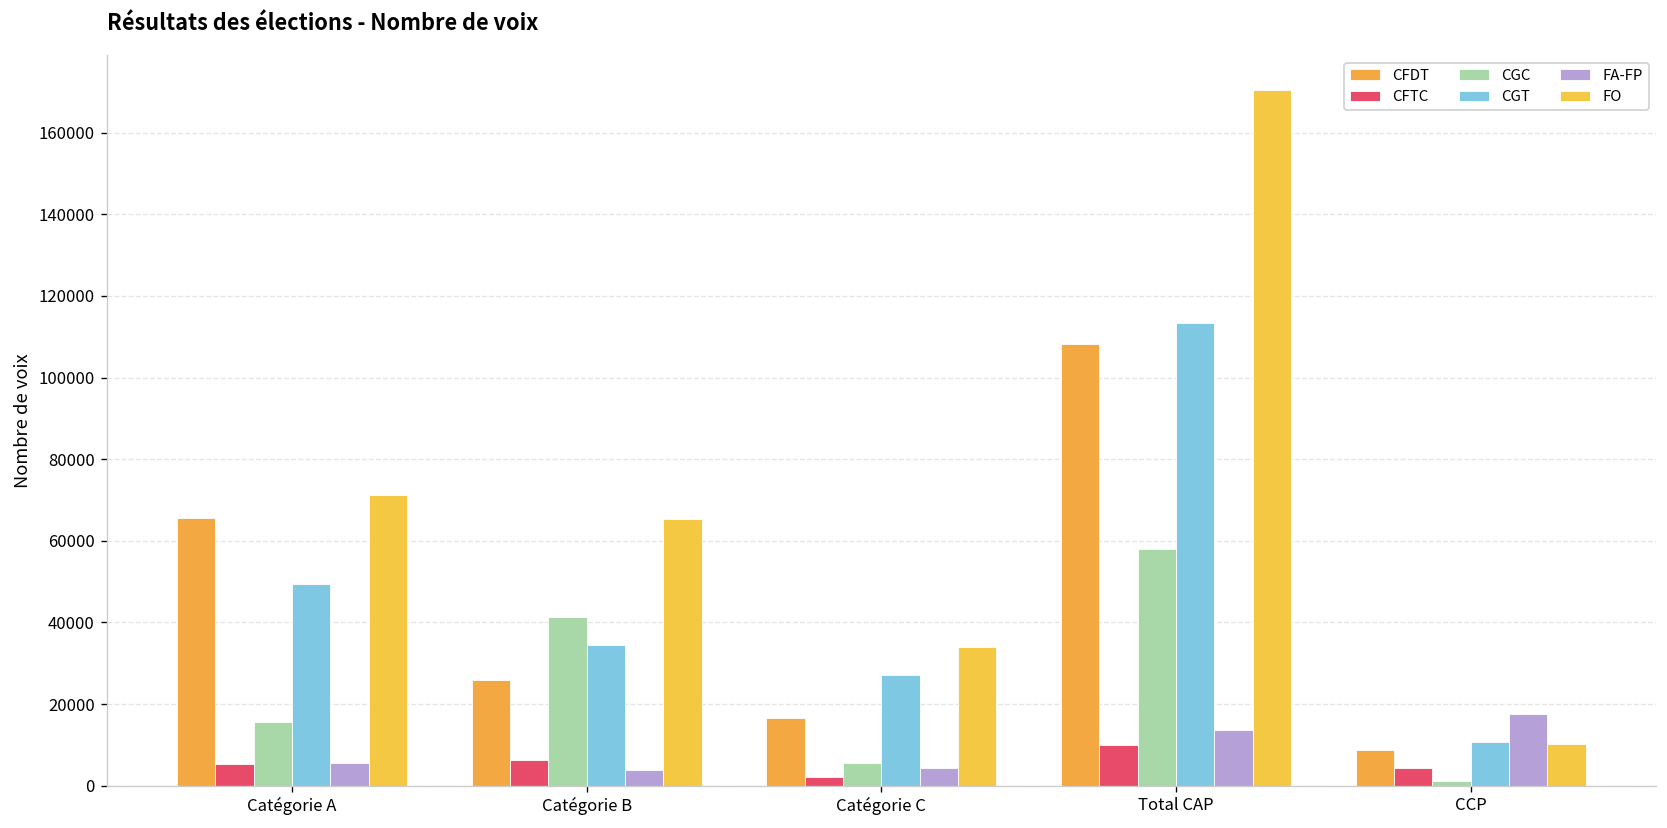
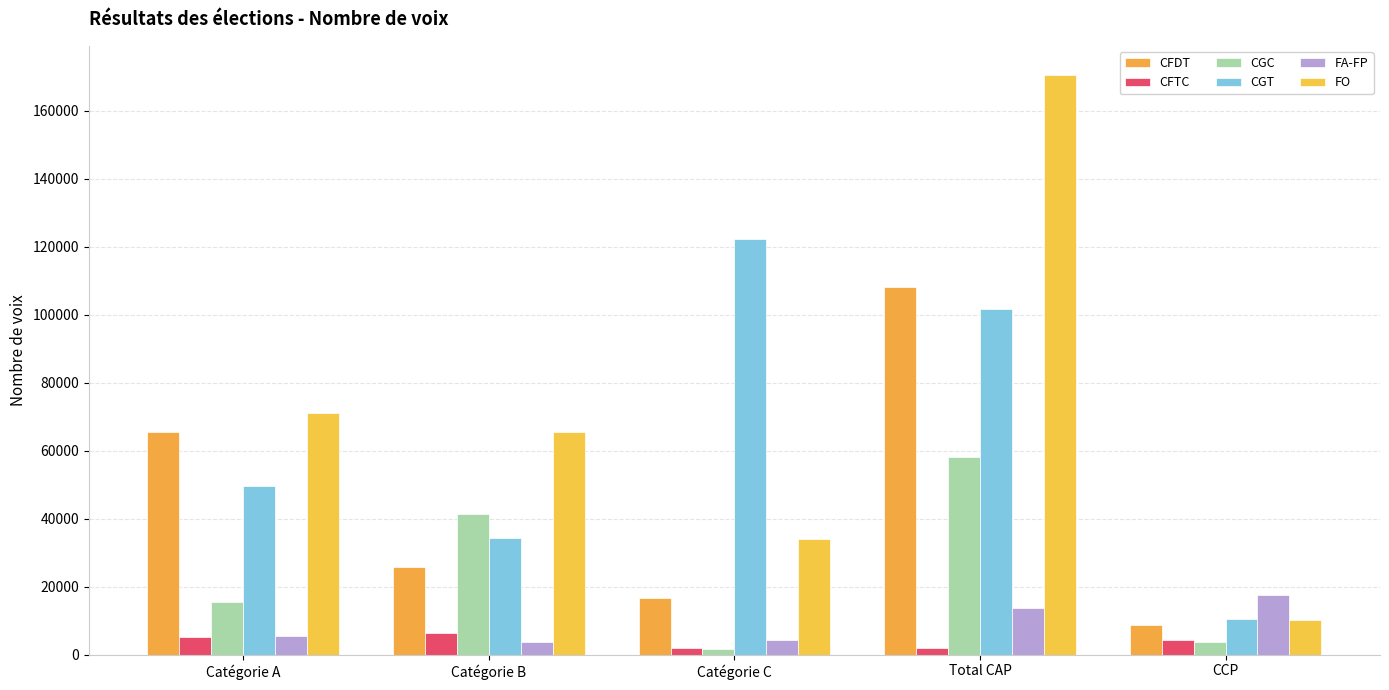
CGC, Catégorie C: 6000 -> 2000
CGT, Catégorie C: 27000 -> 122000
CFTC, Total CAP: 10000 -> 2000
CGT, Total CAP: 113000 -> 102000
CGC, CCP: 1000 -> 4000
